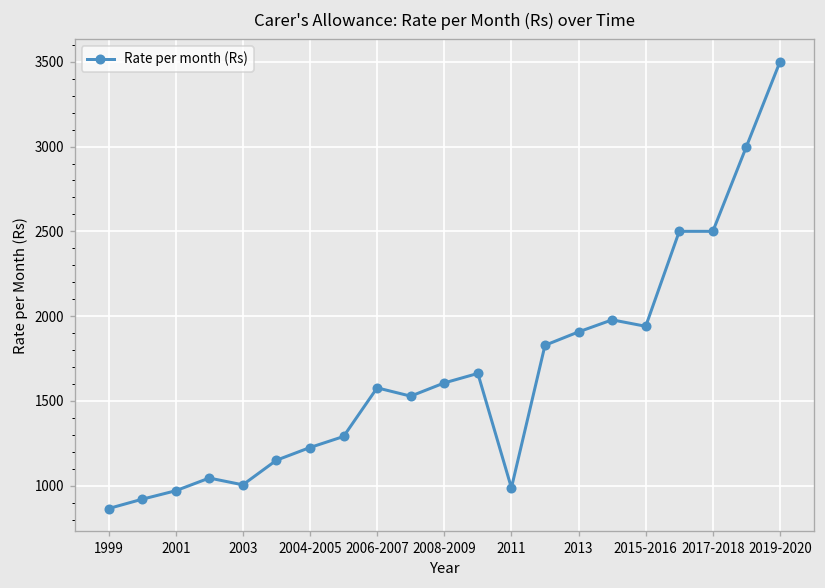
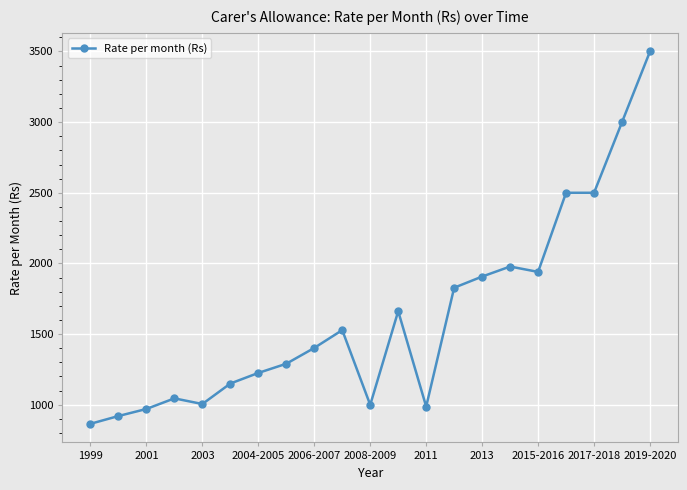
2006-2007: 1580 -> 1400
2008-2009: 1610 -> 1000
